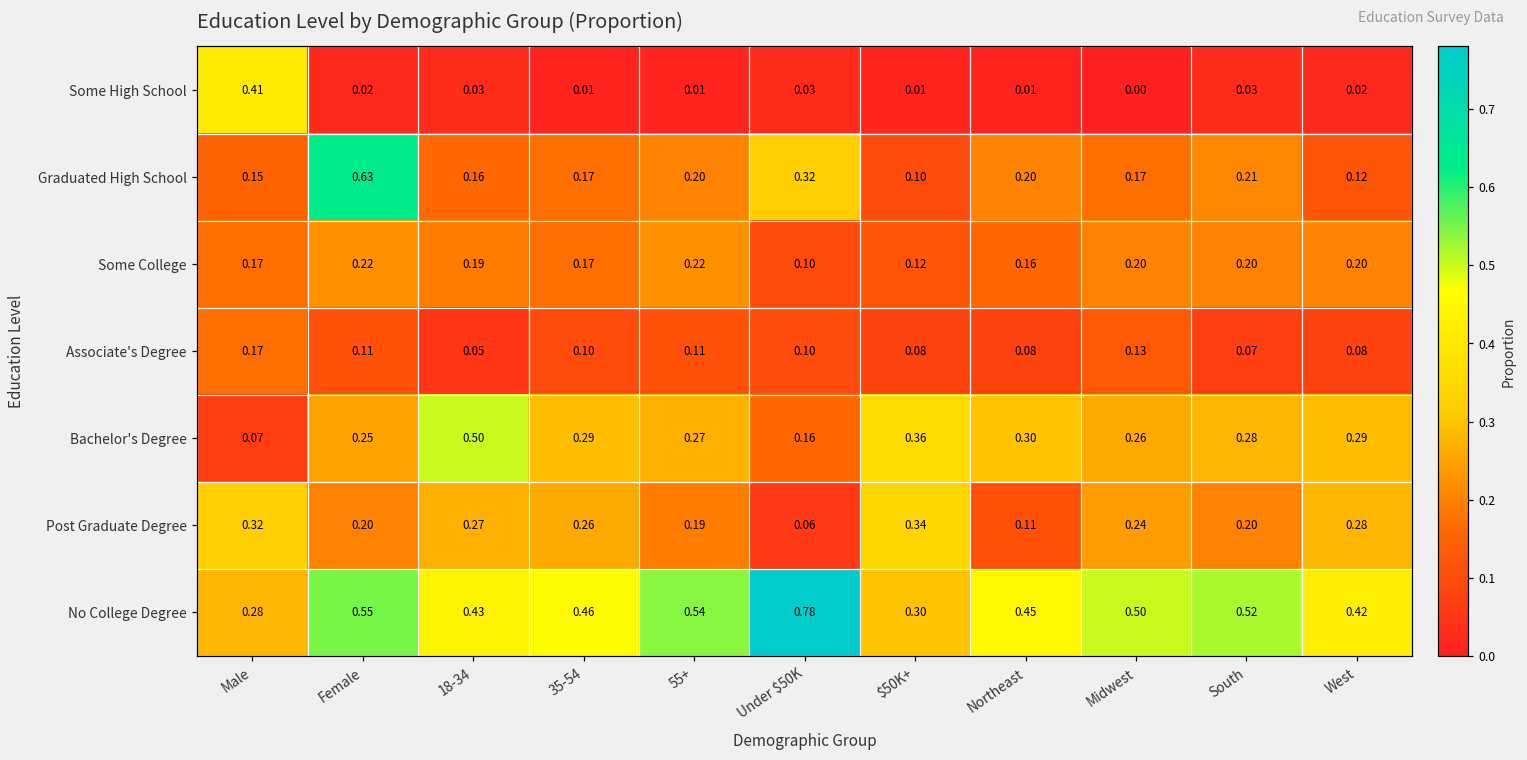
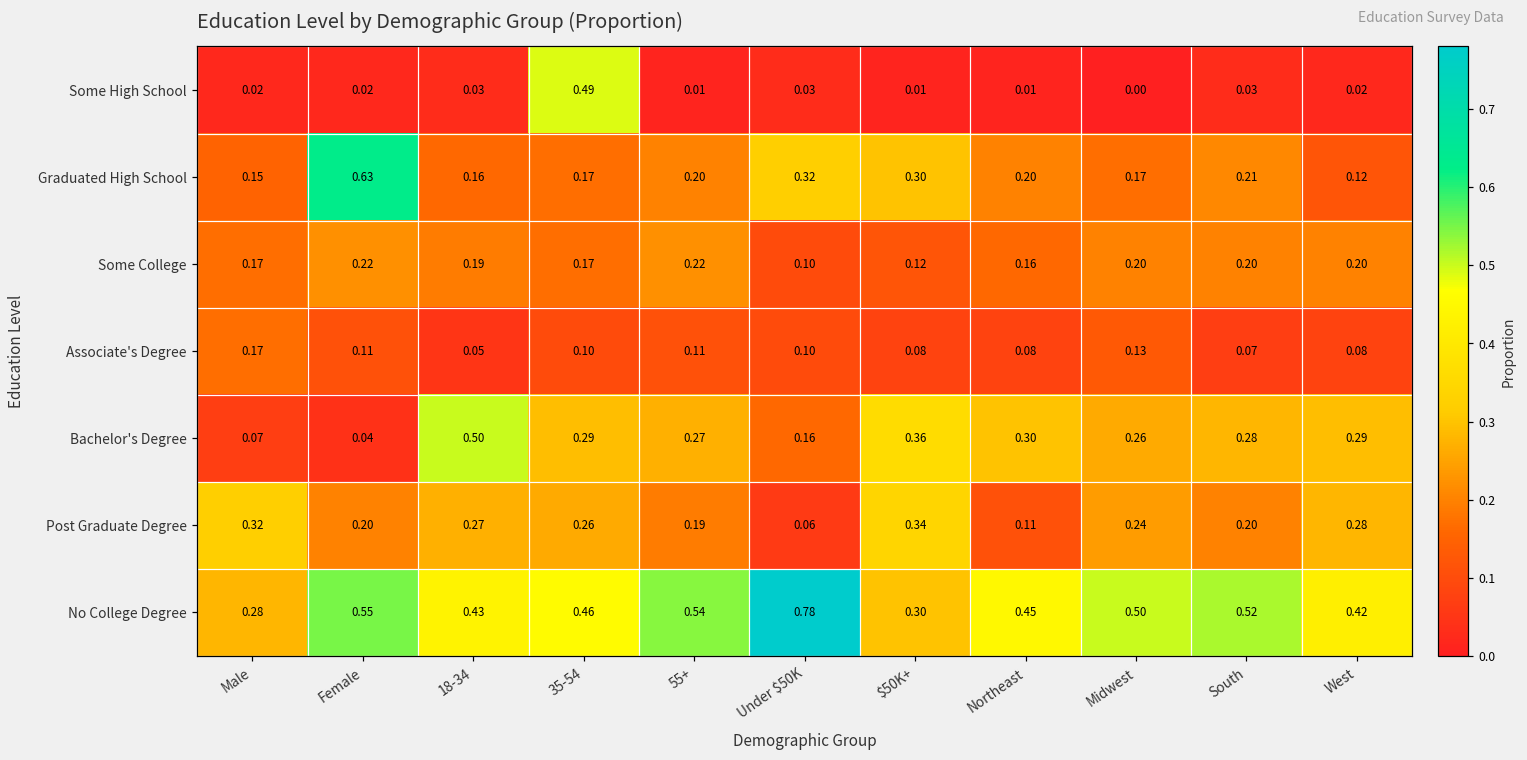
Some High School, Male: 0.41 -> 0.02
Some High School, 35-54: 0.01 -> 0.49
Graduated High School, $50K+: 0.10 -> 0.30
Bachelor's Degree, Female: 0.25 -> 0.04
